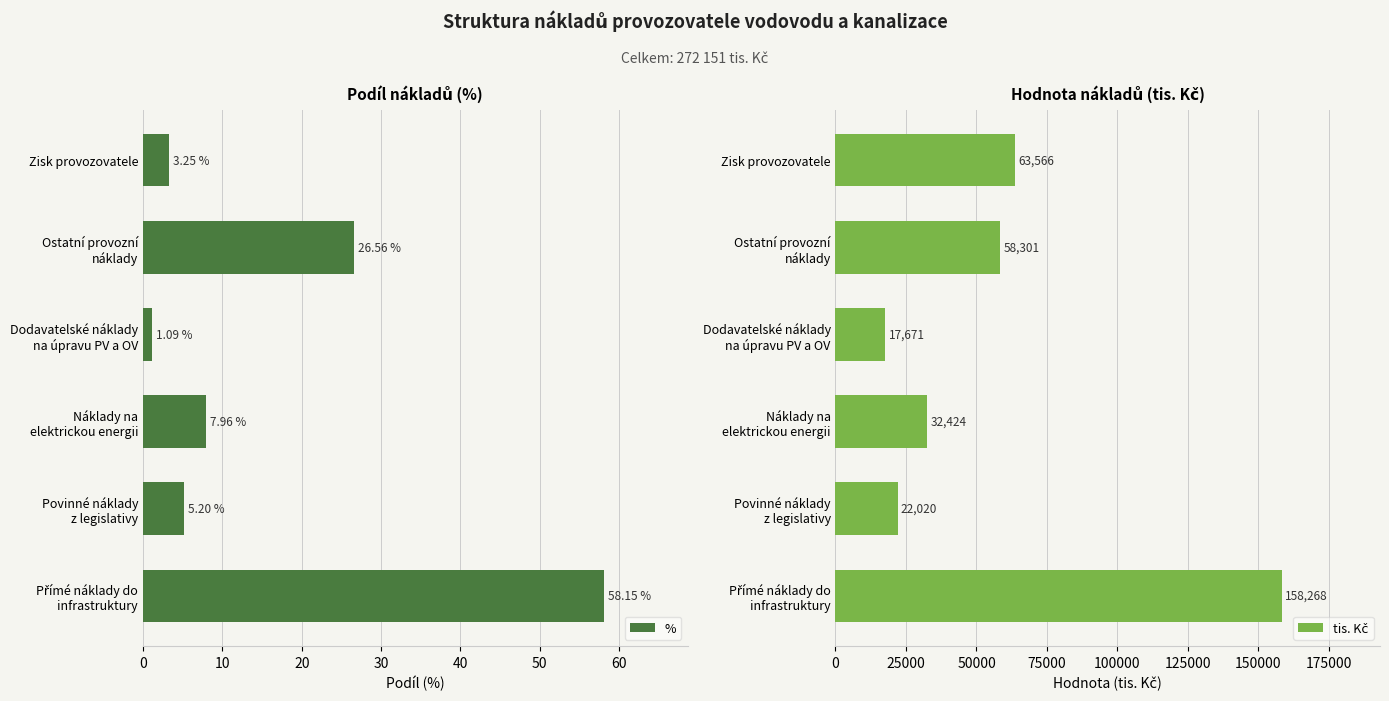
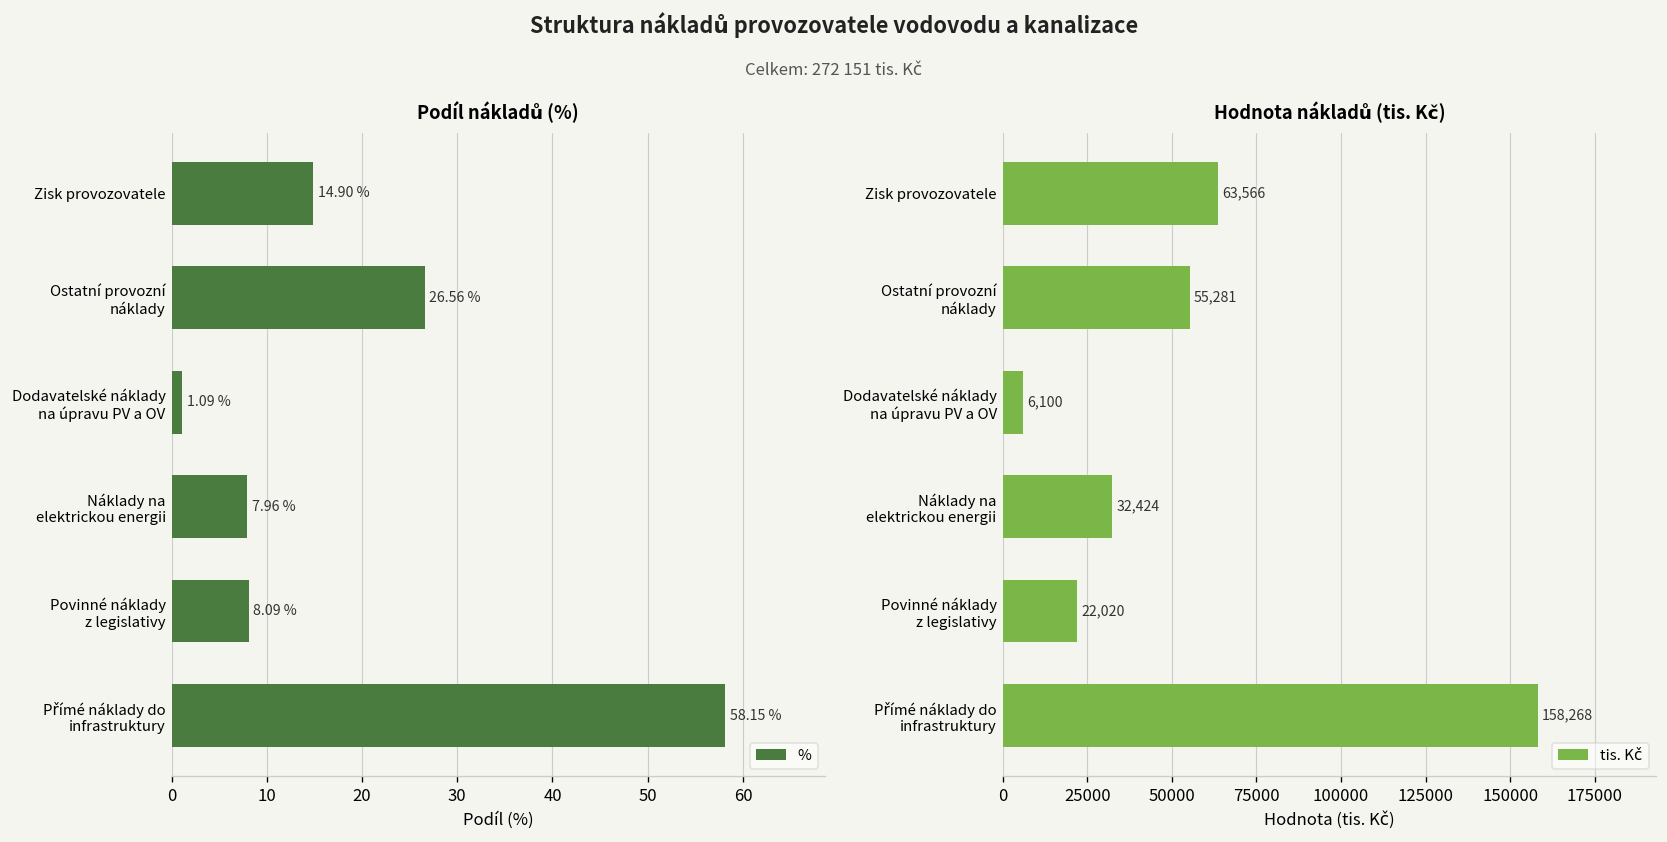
Podíl nákladů (%), Zisk provozovatele: 3.25 % -> 14.90 %
Podíl nákladů (%), Povinné náklady z legislativy: 5.20 % -> 8.09 %
Hodnota nákladů (tis. Kč), Ostatní provozní náklady: 58,301 -> 55,281
Hodnota nákladů (tis. Kč), Dodavatelské náklady na úpravu PV a OV: 17,671 -> 6,100
